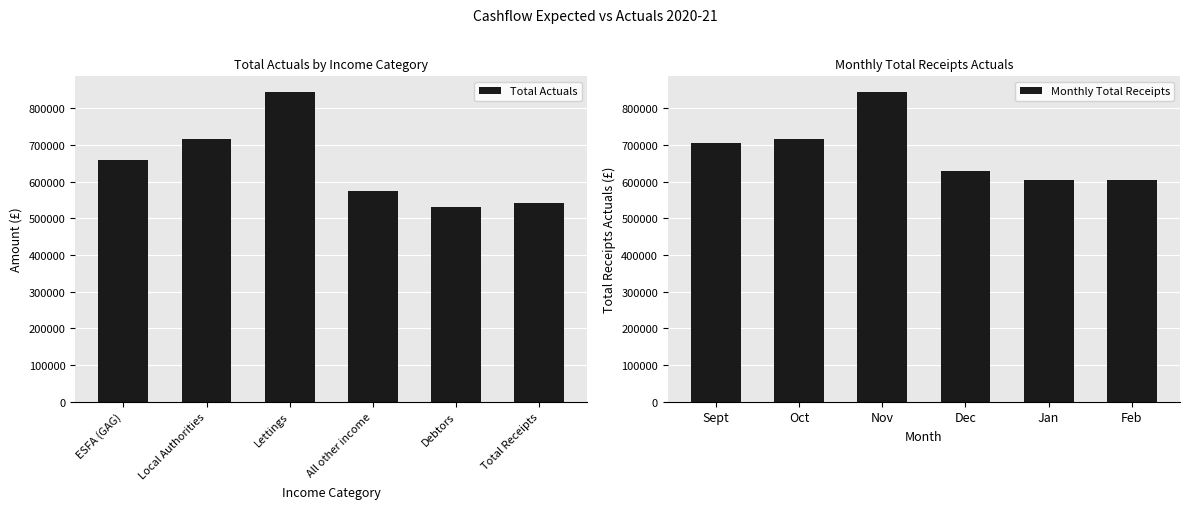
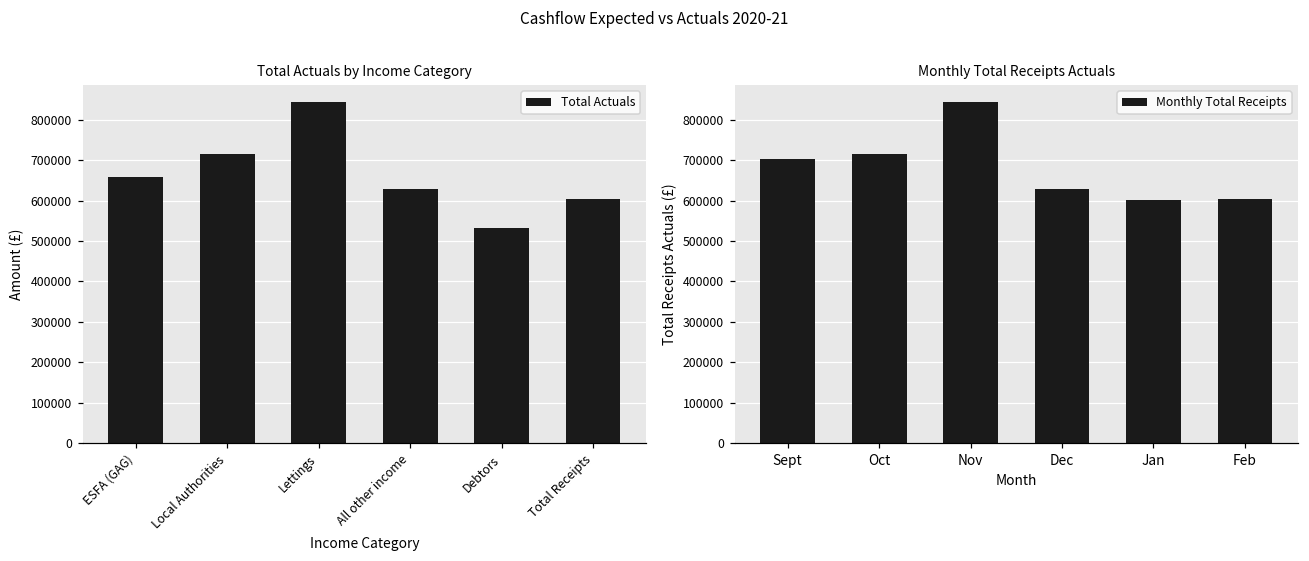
Total Actuals by Income Category, All other income: 570000 -> 630000
Total Actuals by Income Category, Total Receipts: 540000 -> 600000
